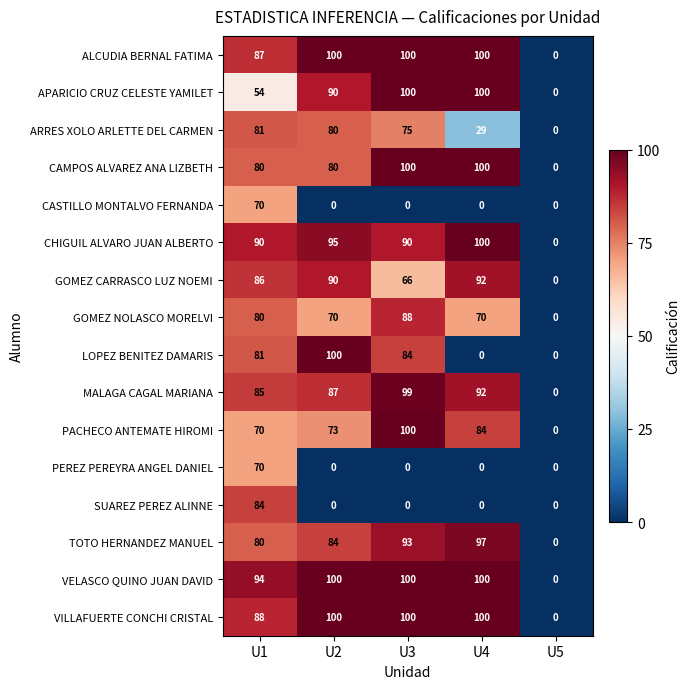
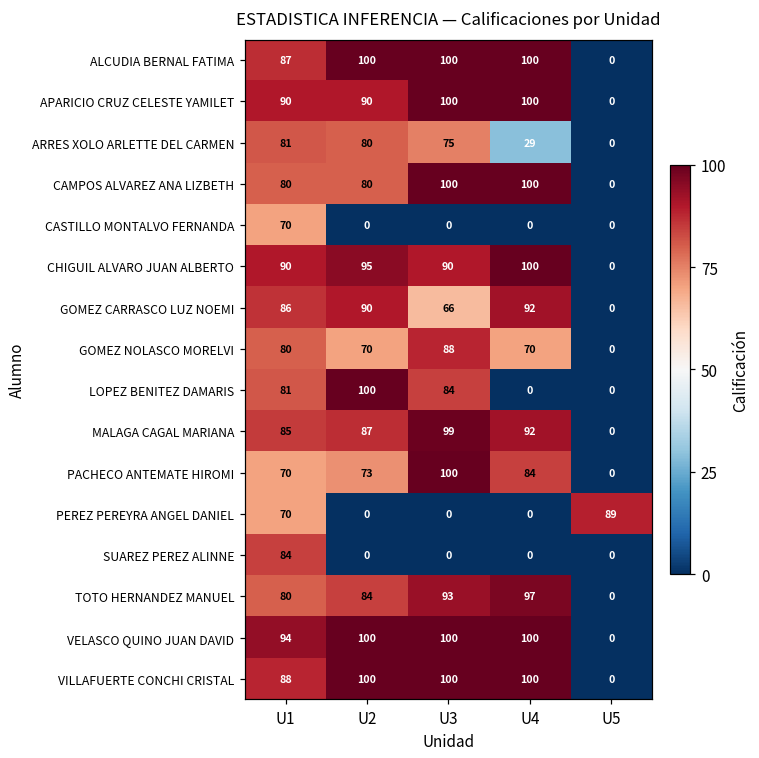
APARICIO CRUZ CELESTE YAMILET, U1: 54 -> 90
PEREZ PEREYRA ANGEL DANIEL, U5: 0 -> 89
